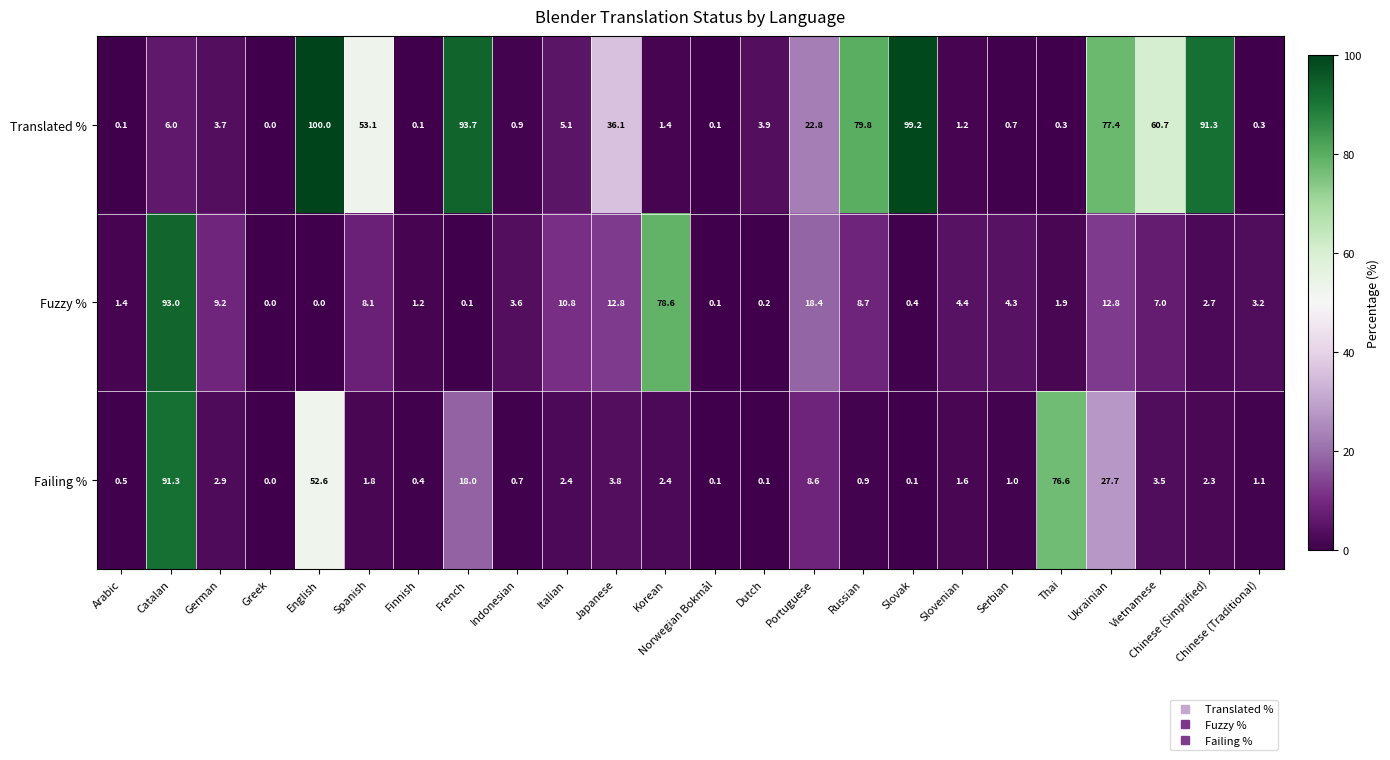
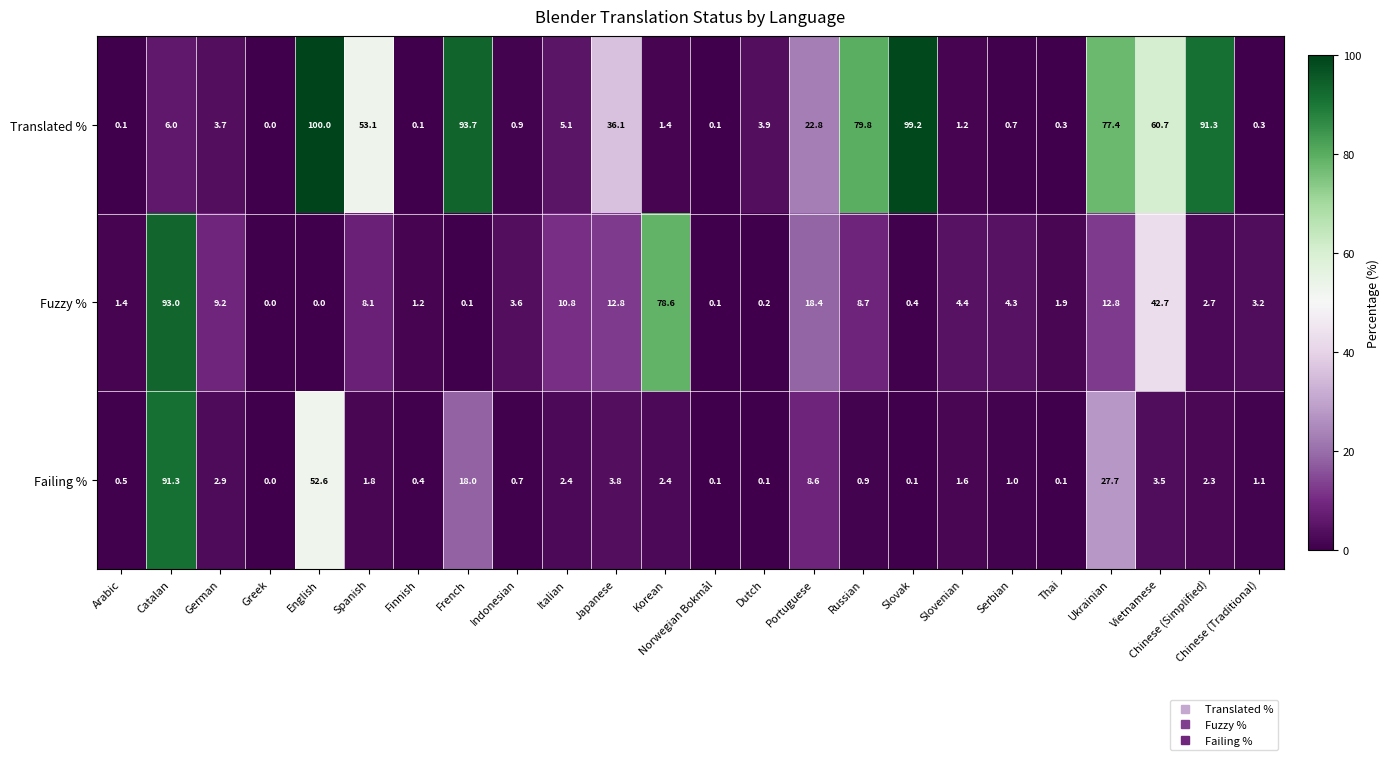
Fuzzy %, Vietnamese: 7.0 -> 42.7
Failing %, Thai: 76.6 -> 0.1
